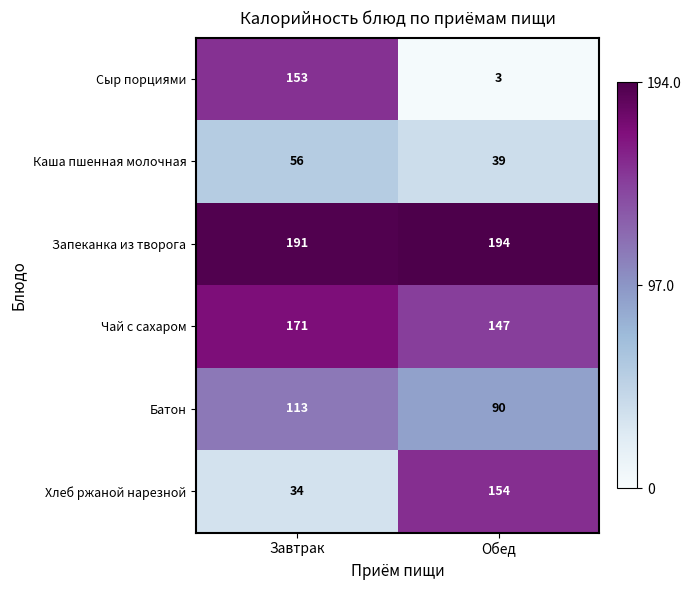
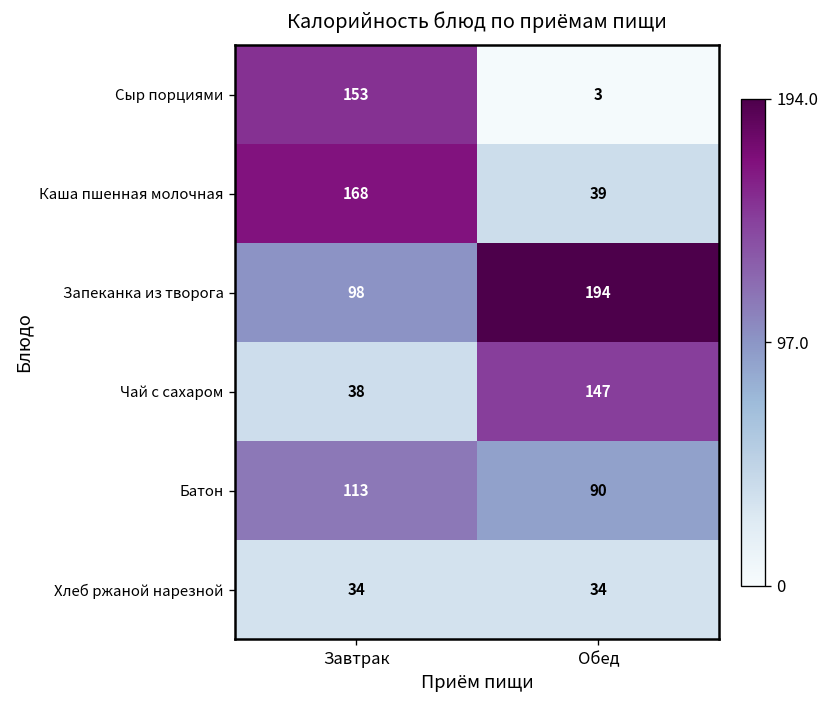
Каша пшенная молочная, Завтрак: 56 -> 168
Запеканка из творога, Завтрак: 191 -> 98
Чай с сахаром, Завтрак: 171 -> 38
Хлеб ржаной нарезной, Обед: 154 -> 34
